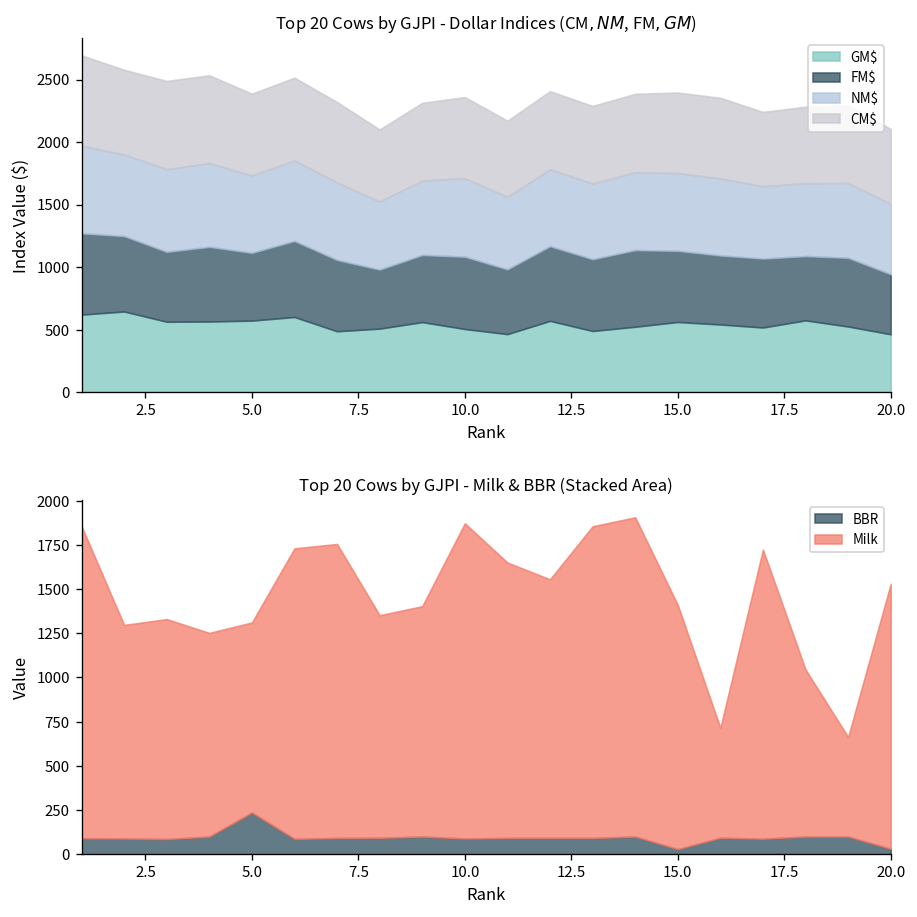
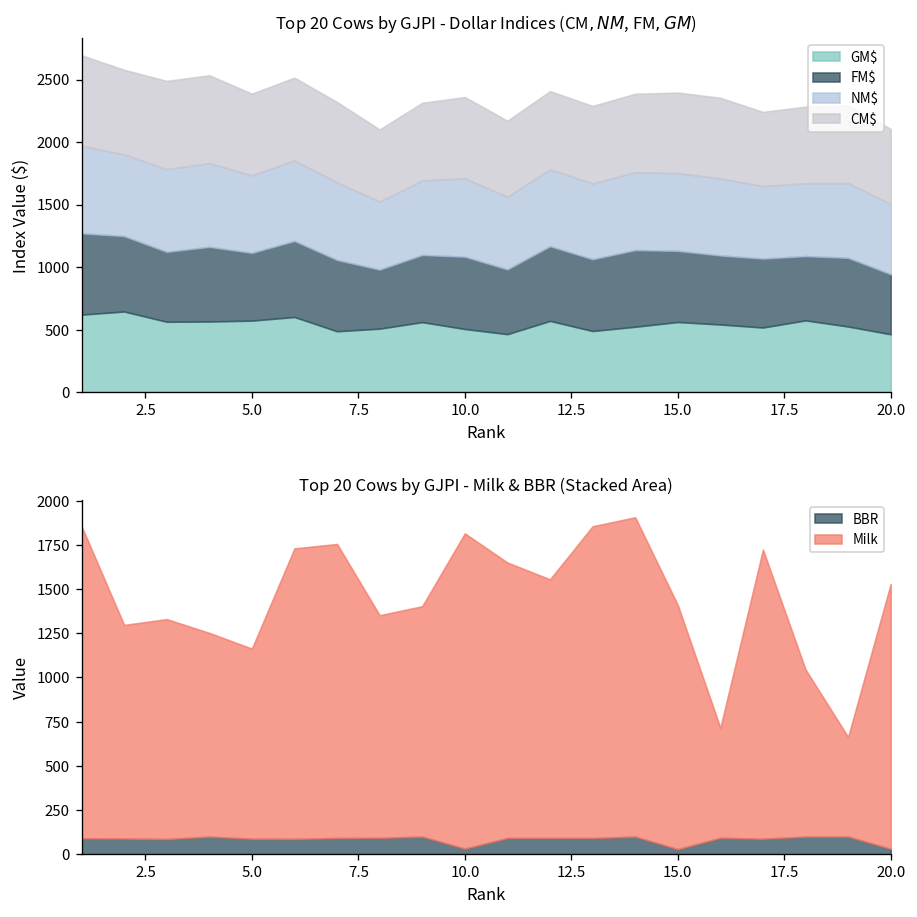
Top 20 Cows by GJPI - Milk & BBR (Stacked Area), BBR, 5.0: 240 -> 90
Top 20 Cows by GJPI - Milk & BBR (Stacked Area), BBR, 10.0: 90 -> 30
